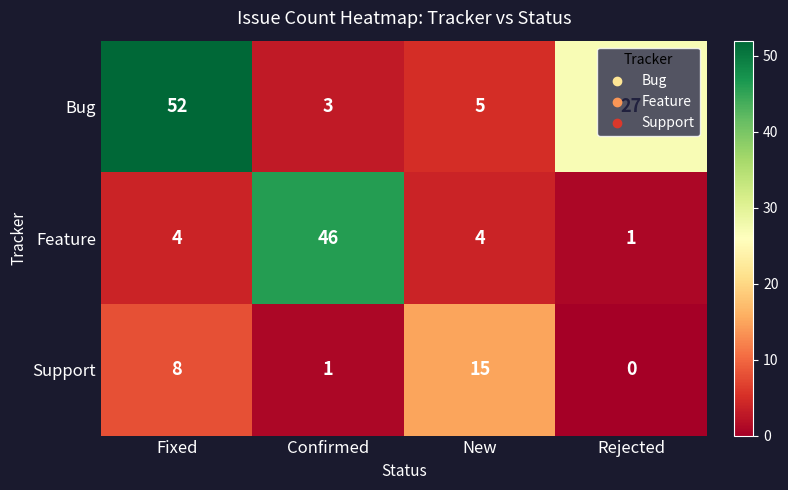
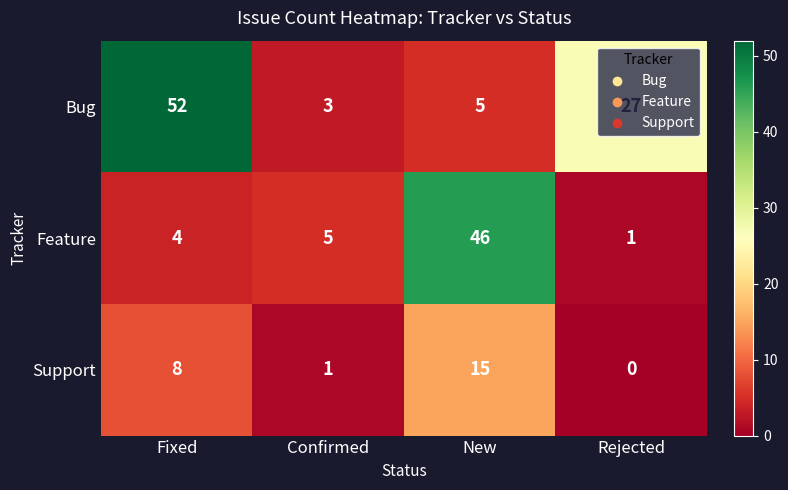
Feature, Confirmed: 46 -> 5
Feature, New: 4 -> 46
